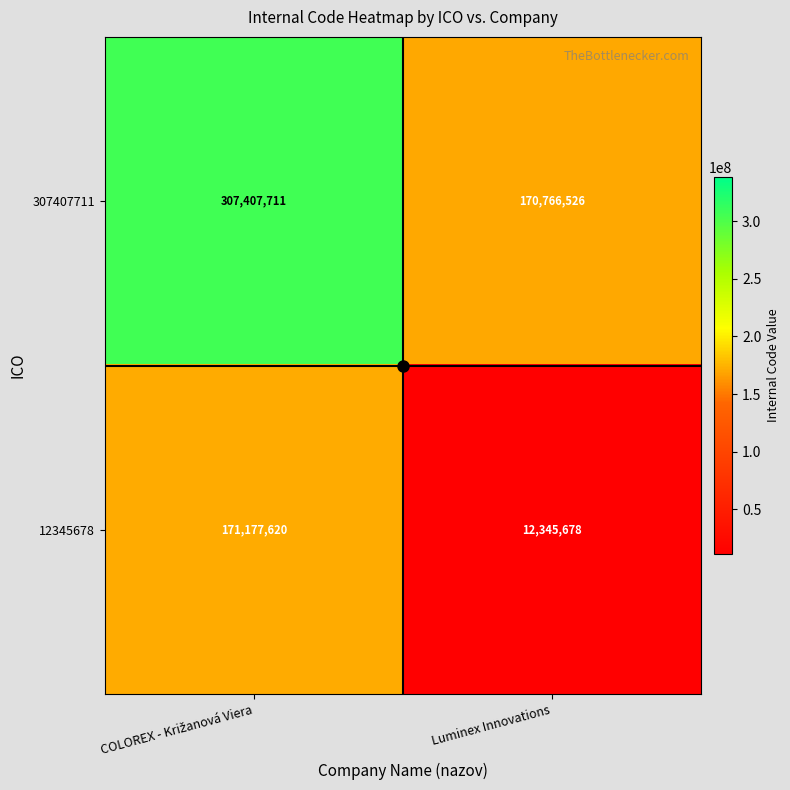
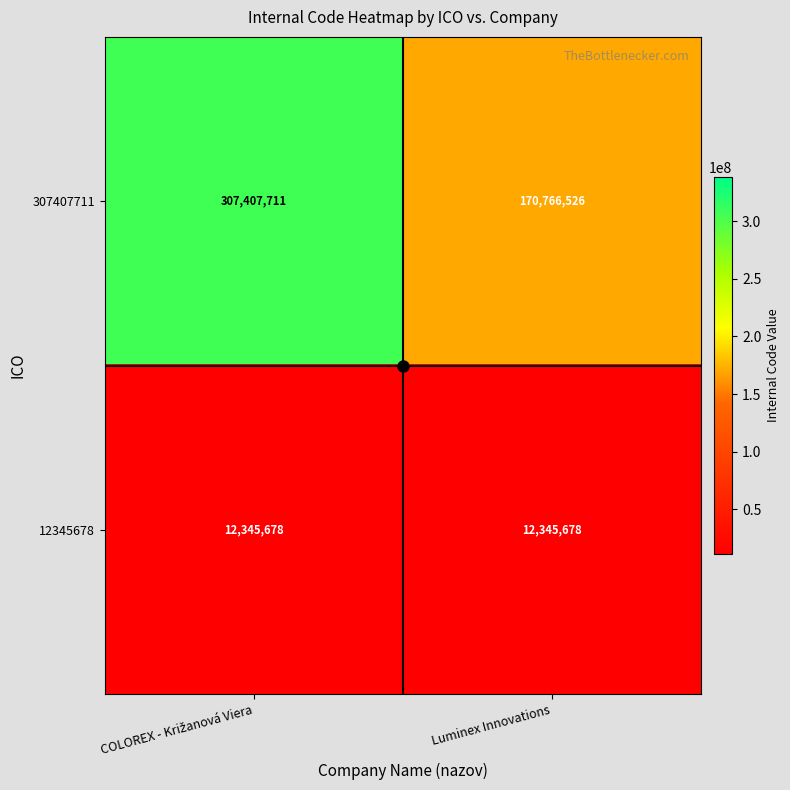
12345678, COLOREX - Križanová Viera: 171,177,620 -> 12,345,678
